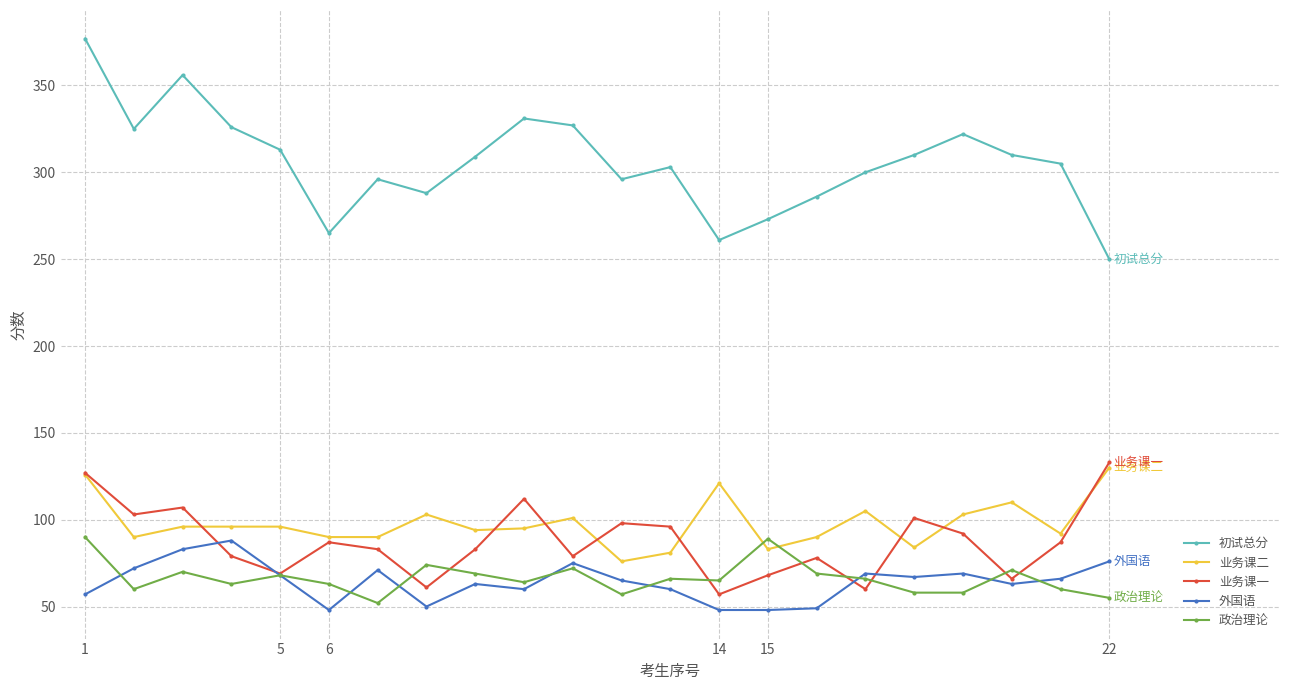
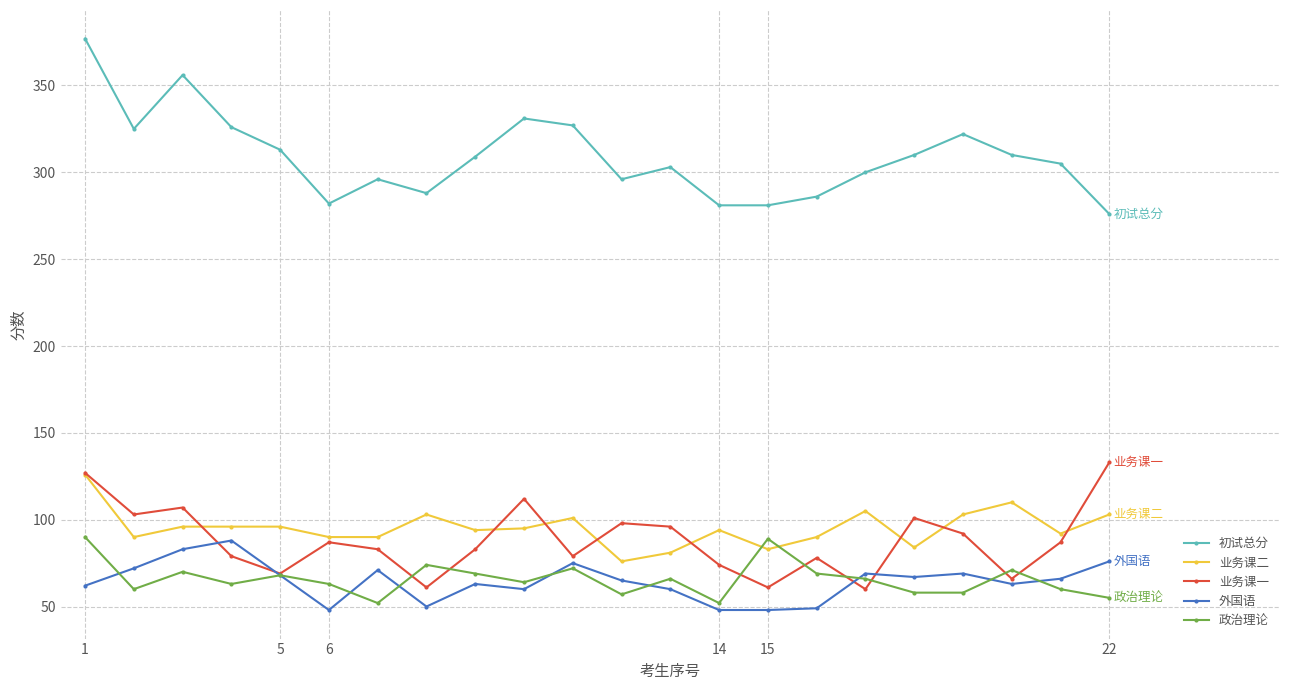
外国语, 1: 57 -> 62
初试总分, 6: 265 -> 282
初试总分, 14: 261 -> 281
业务课二, 14: 121 -> 94
业务课一, 14: 57 -> 74
政治理论, 14: 65 -> 52
初试总分, 15: 273 -> 281
业务课一, 15: 68 -> 61
初试总分, 22: 250 -> 276
业务课二, 22: 130 -> 103
